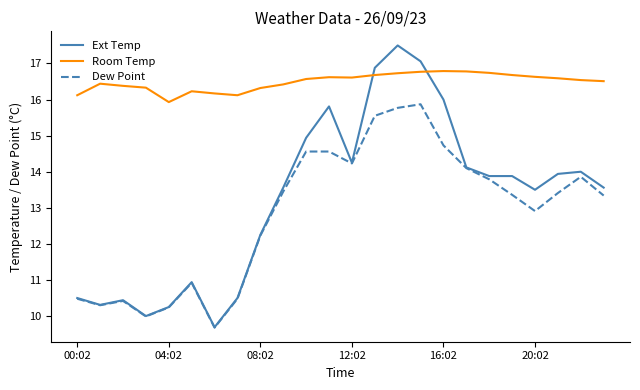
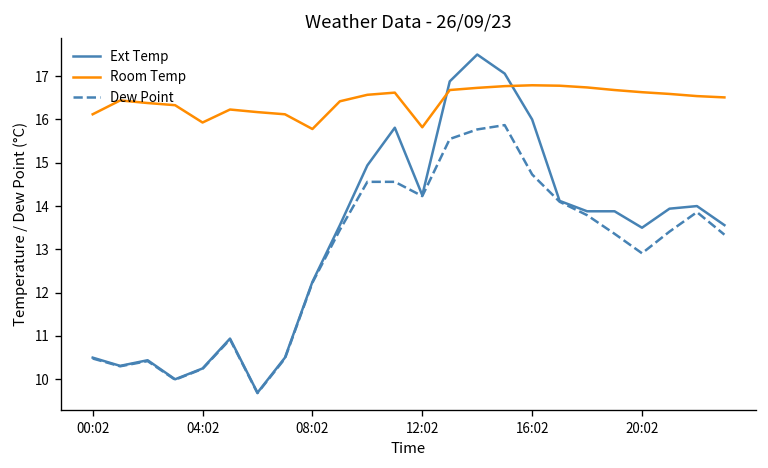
Room Temp, 08:02: 16.3 -> 15.8
Room Temp, 12:02: 16.6 -> 15.8
